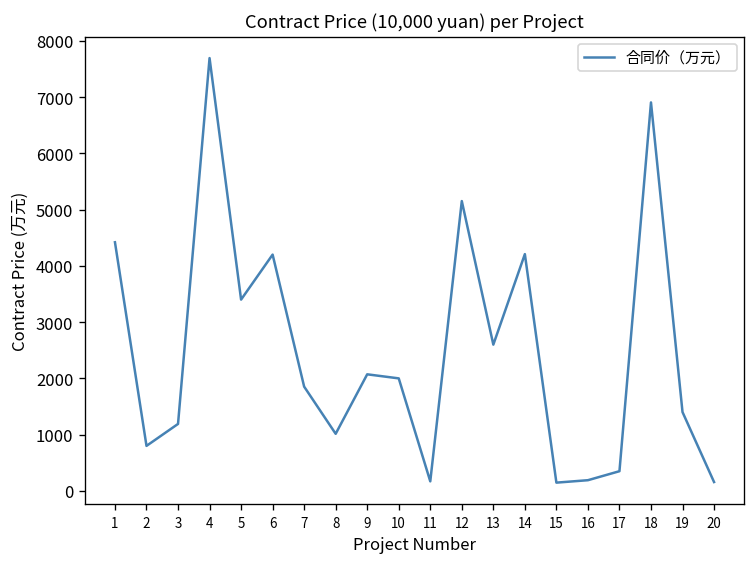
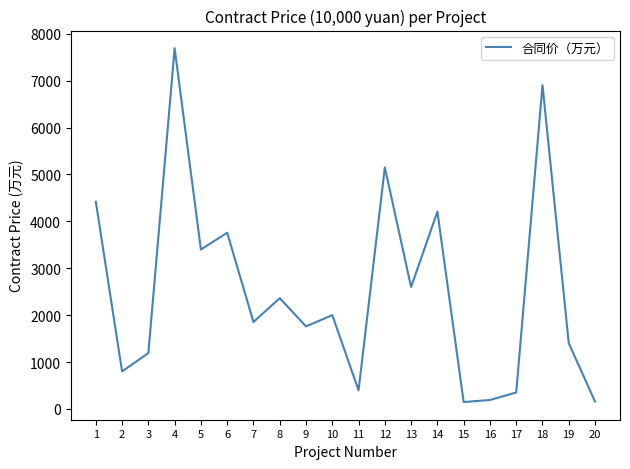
6: 4200 -> 3800
8: 1000 -> 2400
9: 2100 -> 1800
11: 200 -> 400
